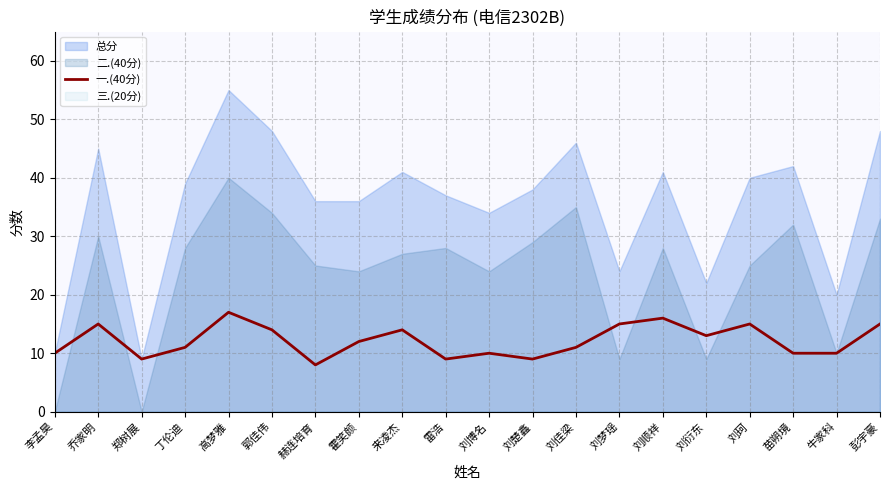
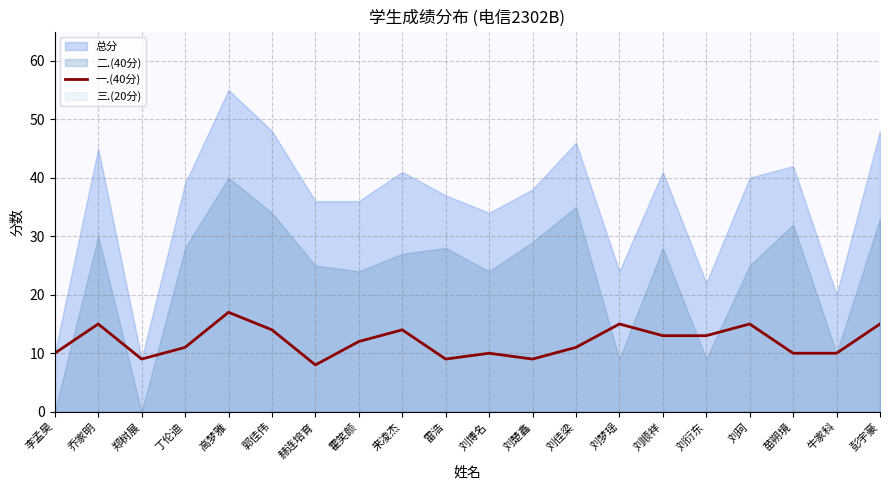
一.(40分), 刘顺祥: 16 -> 13
